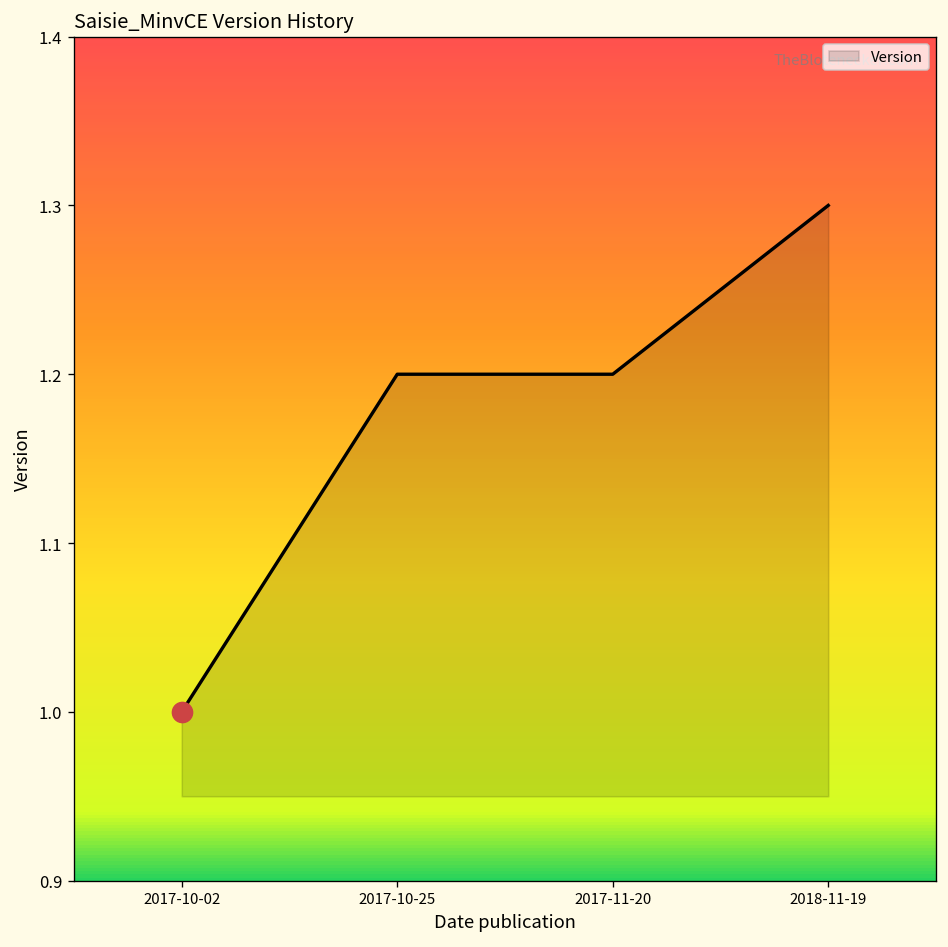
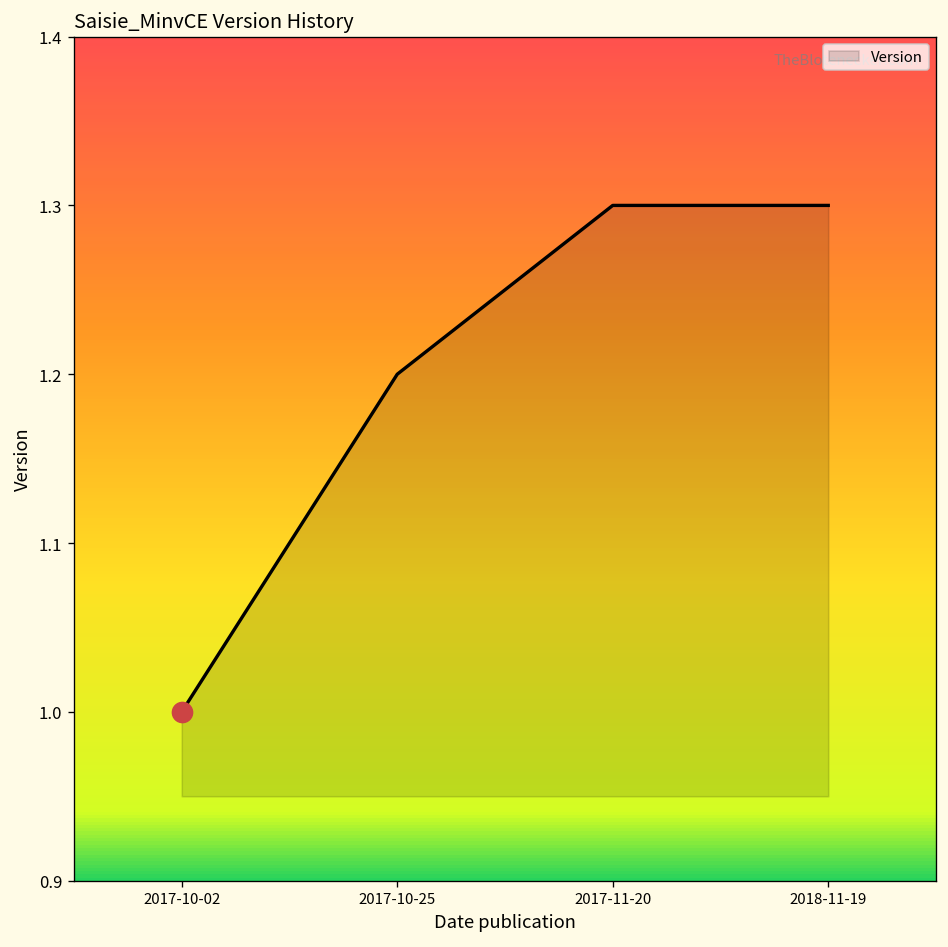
Version, 2017-11-20: 1.2 -> 1.3
